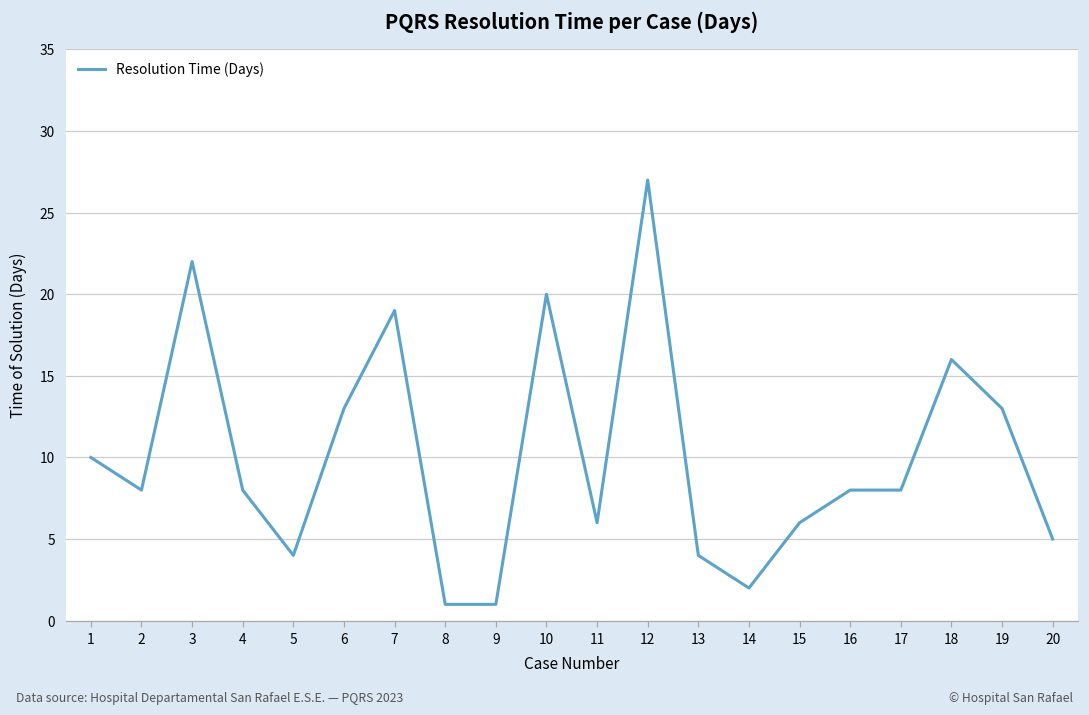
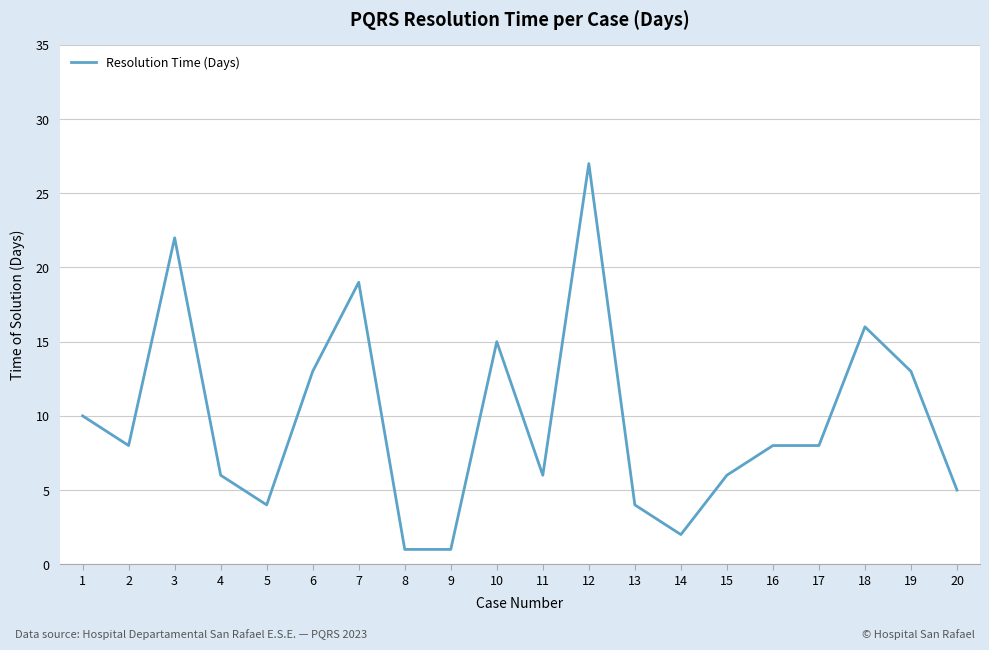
4: 8 -> 6
10: 20 -> 15
